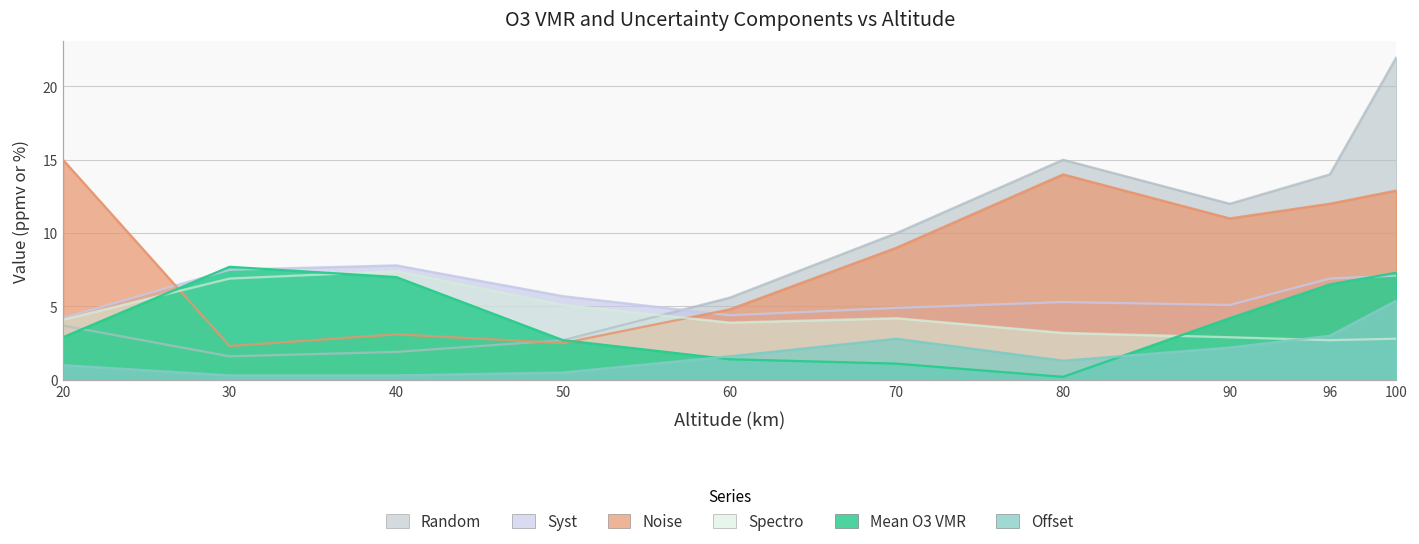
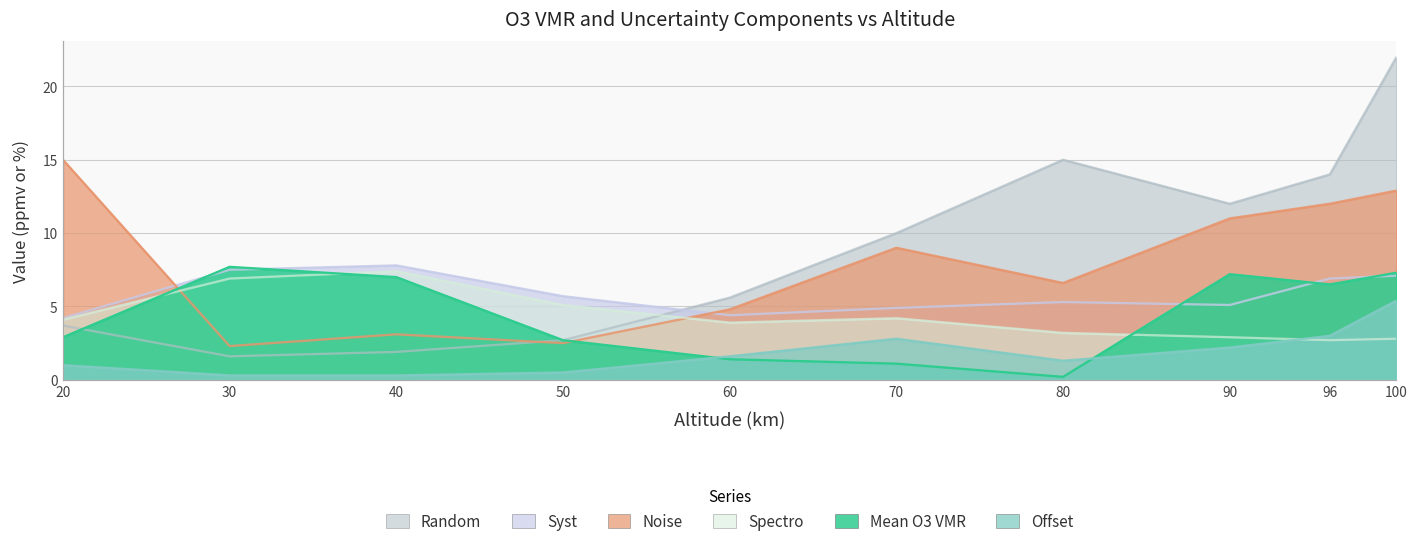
Noise, 80: 14.0 -> 6.6
Mean O3 VMR, 90: 4.2 -> 7.2
